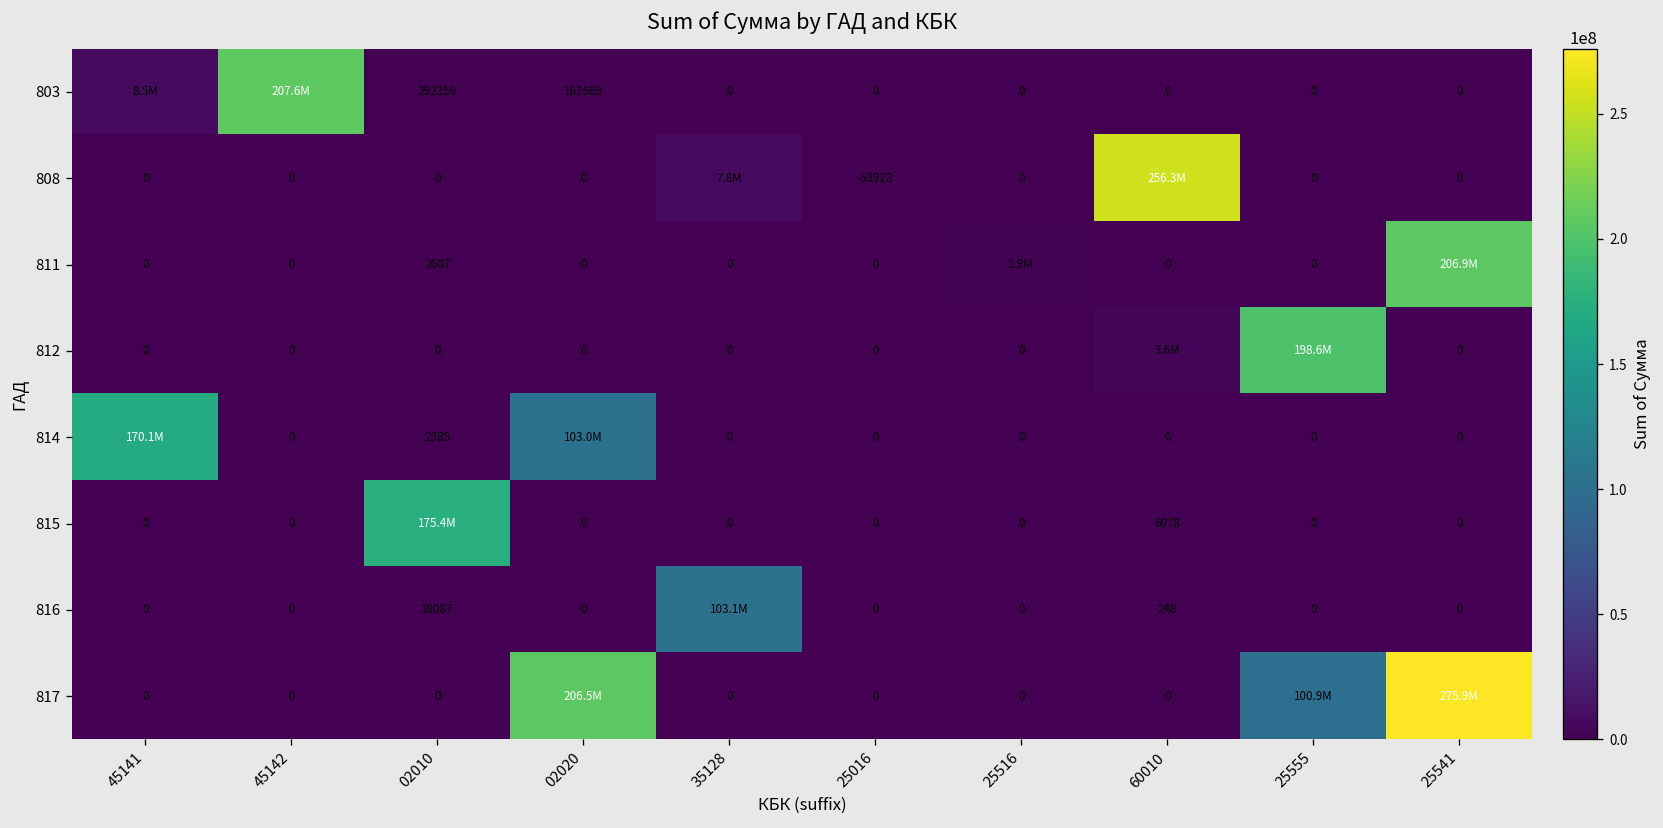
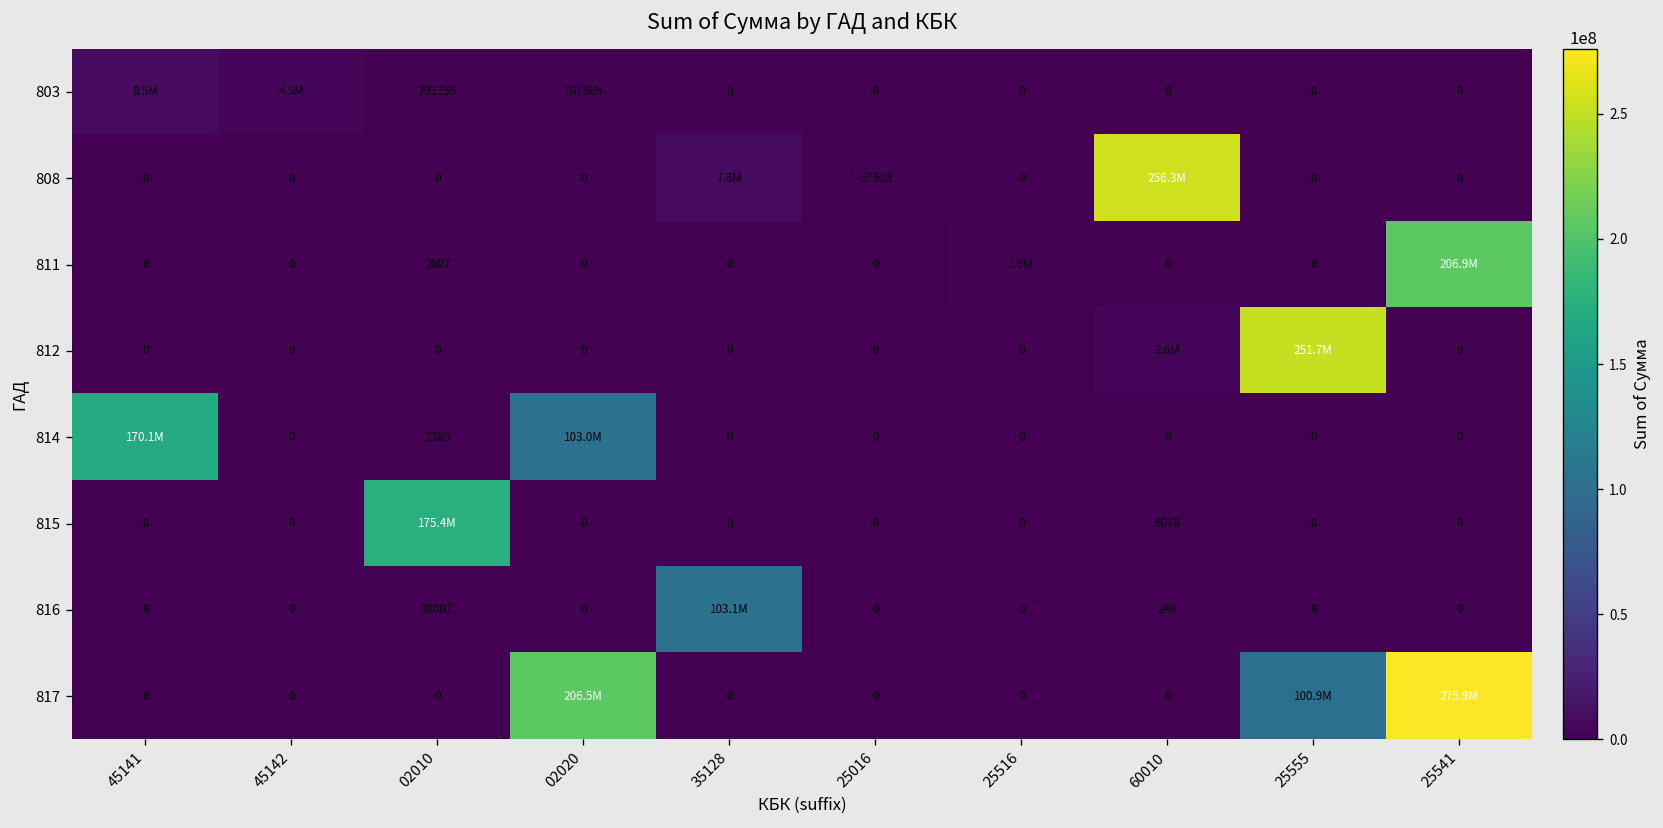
803, 45142: 207.6M -> 4.5M
812, 25555: 198.6M -> 251.7M
